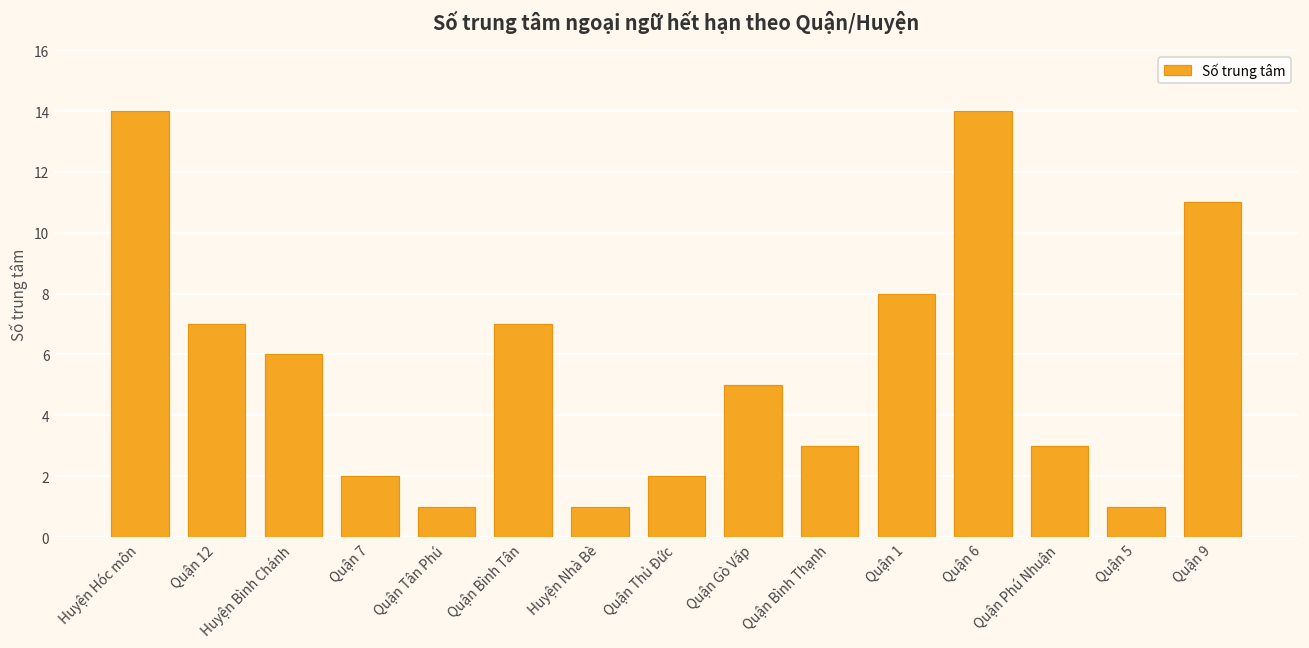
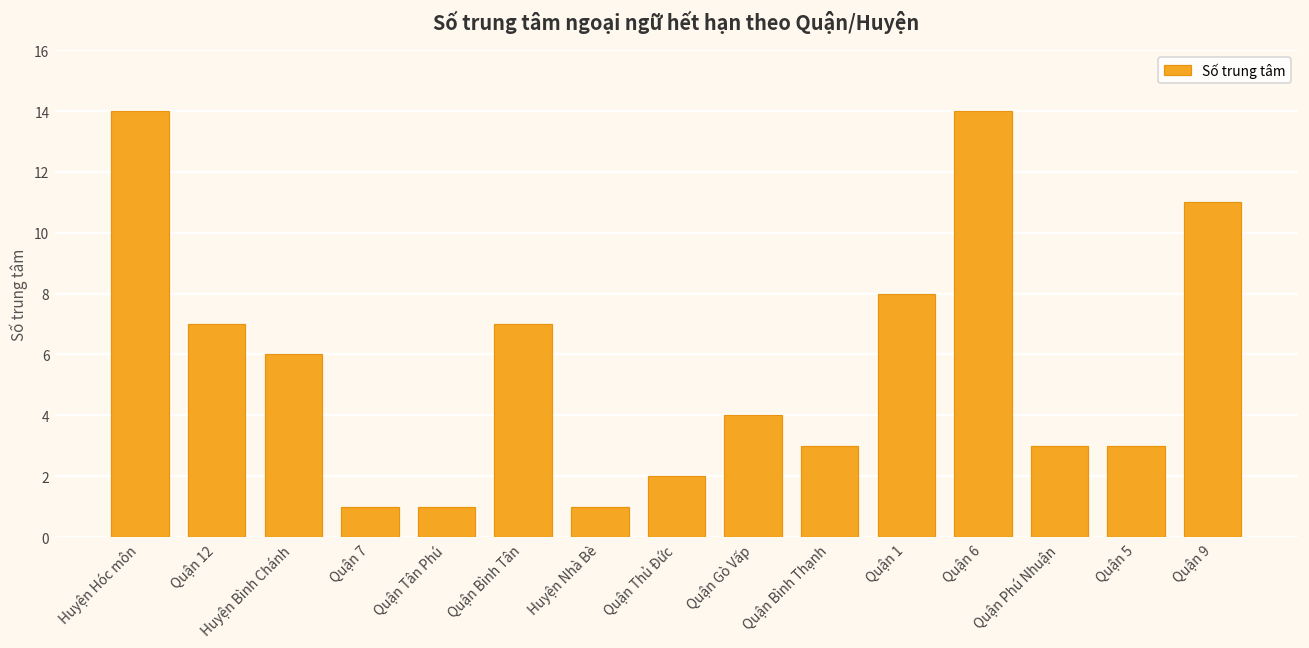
Quận 7: 2 -> 1
Quận Gò Vấp: 5 -> 4
Quận 5: 1 -> 3
